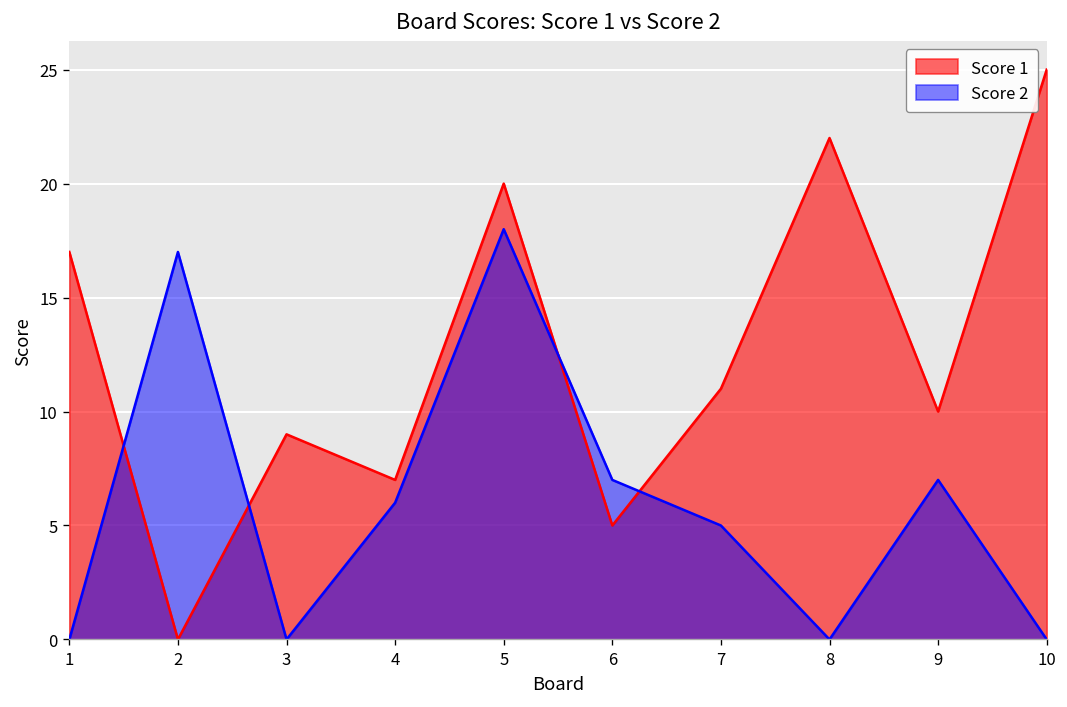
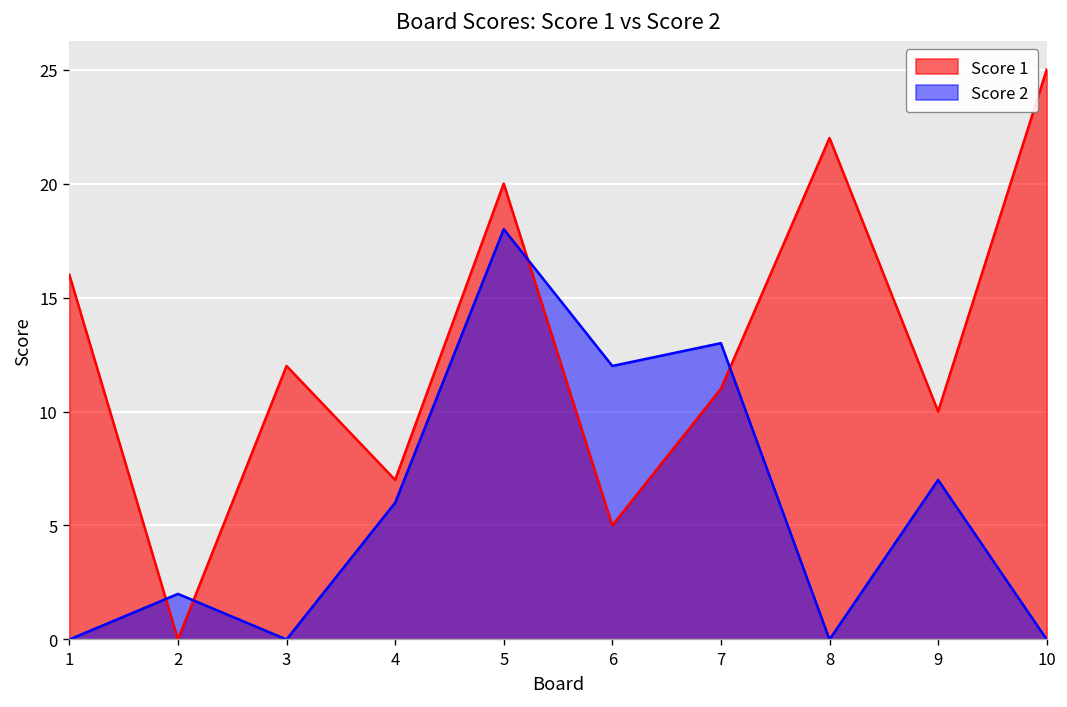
Score 1, 1: 17 -> 16
Score 2, 2: 17 -> 2
Score 1, 3: 9 -> 12
Score 2, 6: 7 -> 12
Score 2, 7: 5 -> 13
